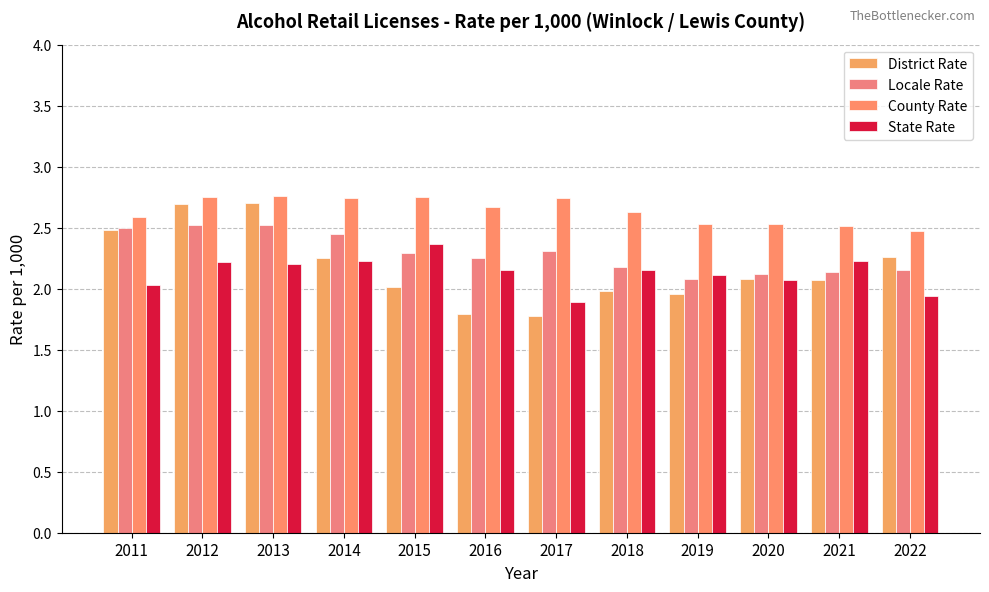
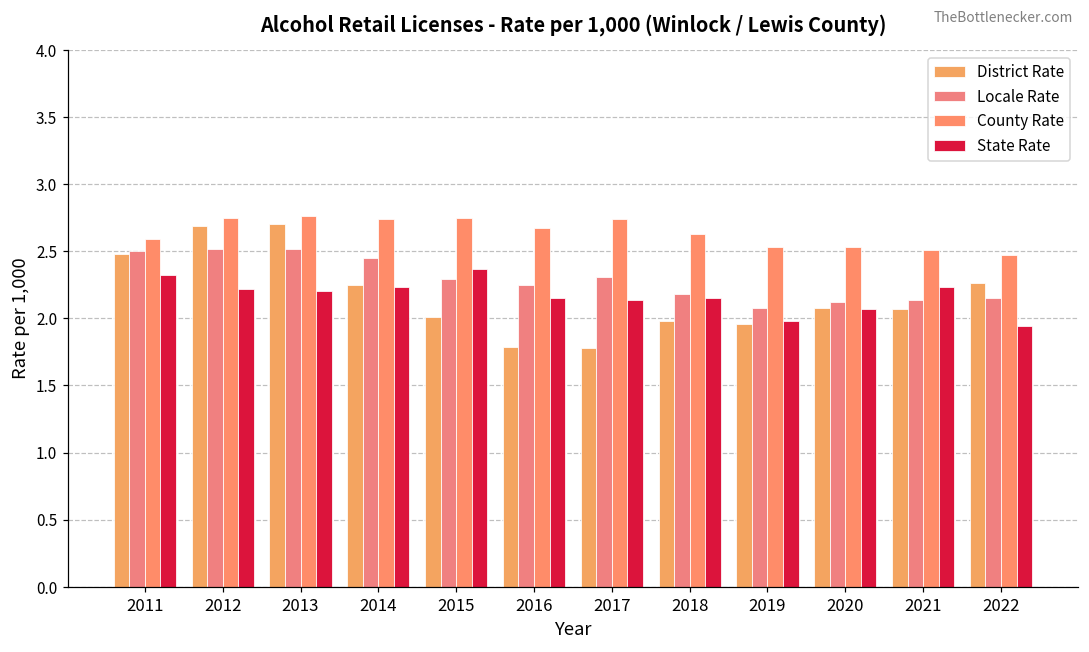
State Rate, 2011: 2.03 -> 2.32
State Rate, 2017: 1.89 -> 2.14
State Rate, 2019: 2.11 -> 1.98
